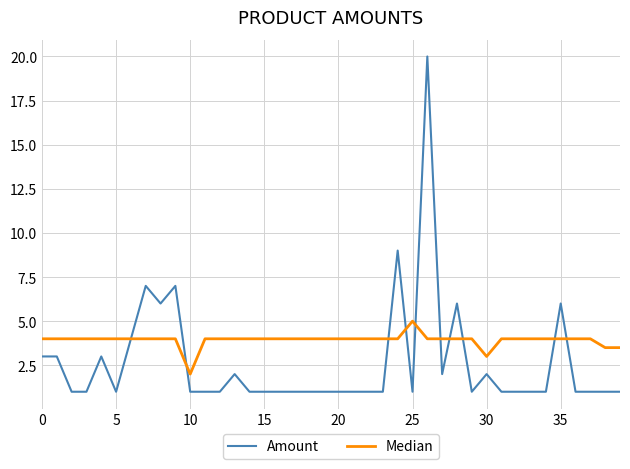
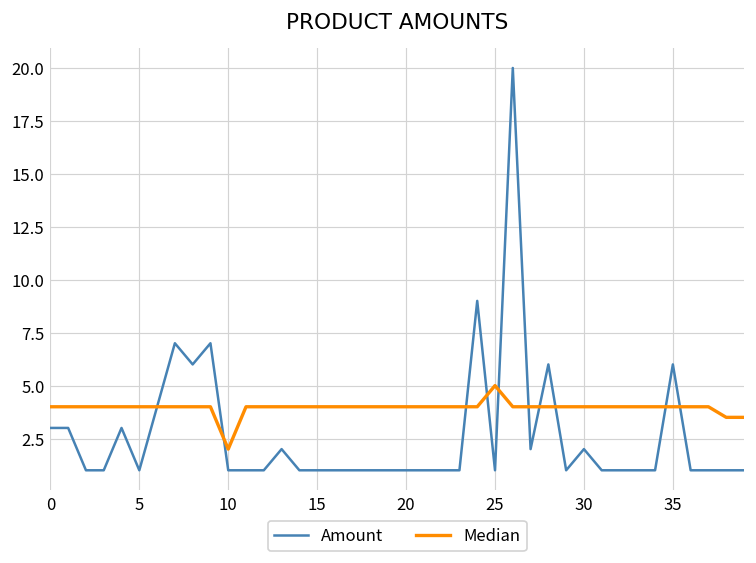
Median, 30: 3 -> 4
